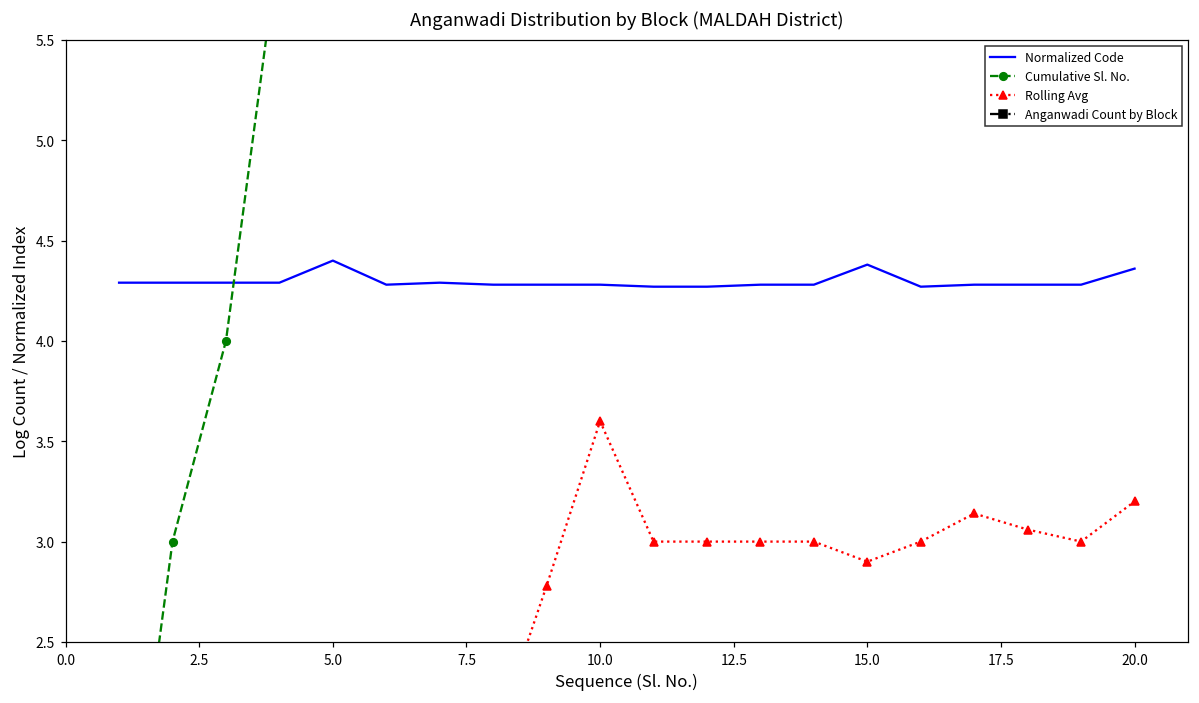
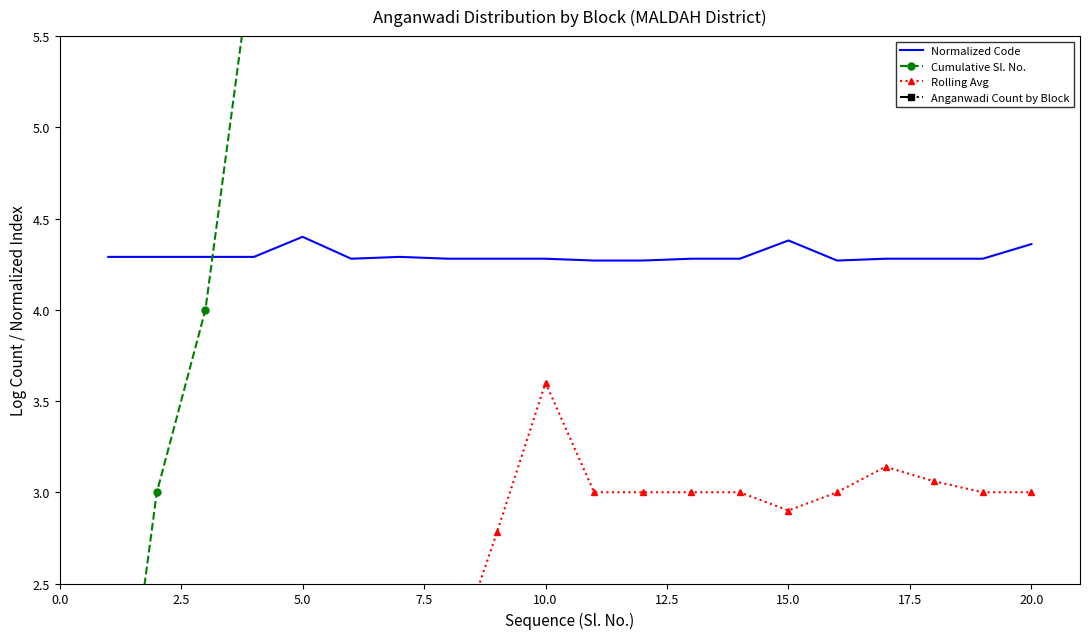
Rolling Avg, 20.0: 3.2 -> 3.0
